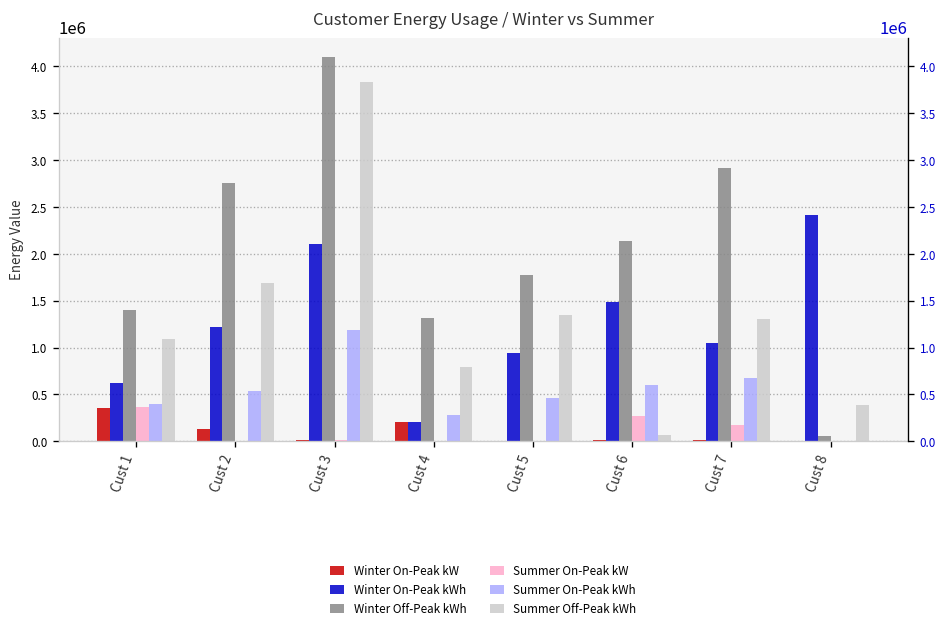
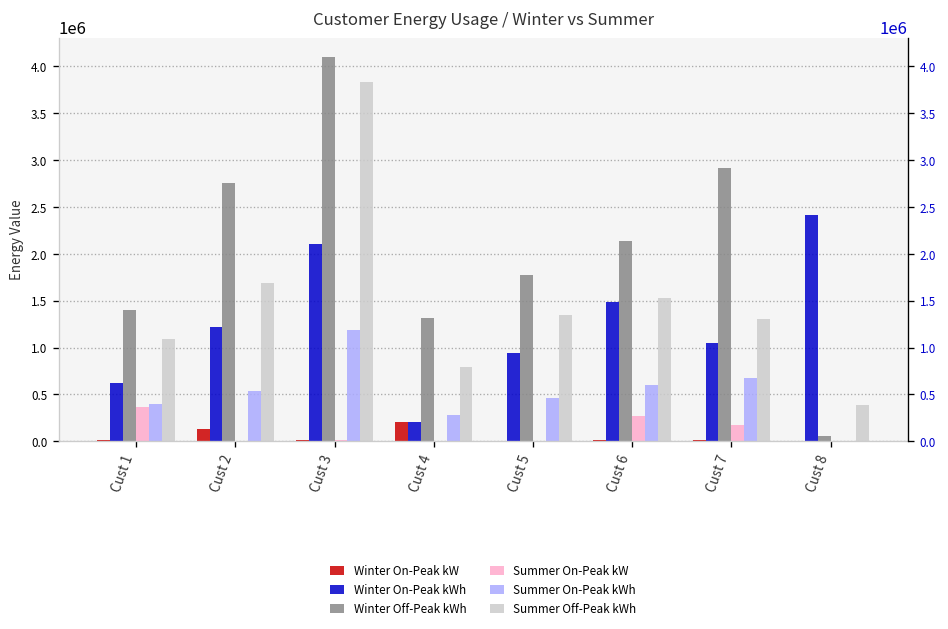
Winter On-Peak kW, Cust 1: 400000 -> 0
Summer Off-Peak kWh, Cust 6: 100000 -> 1500000
